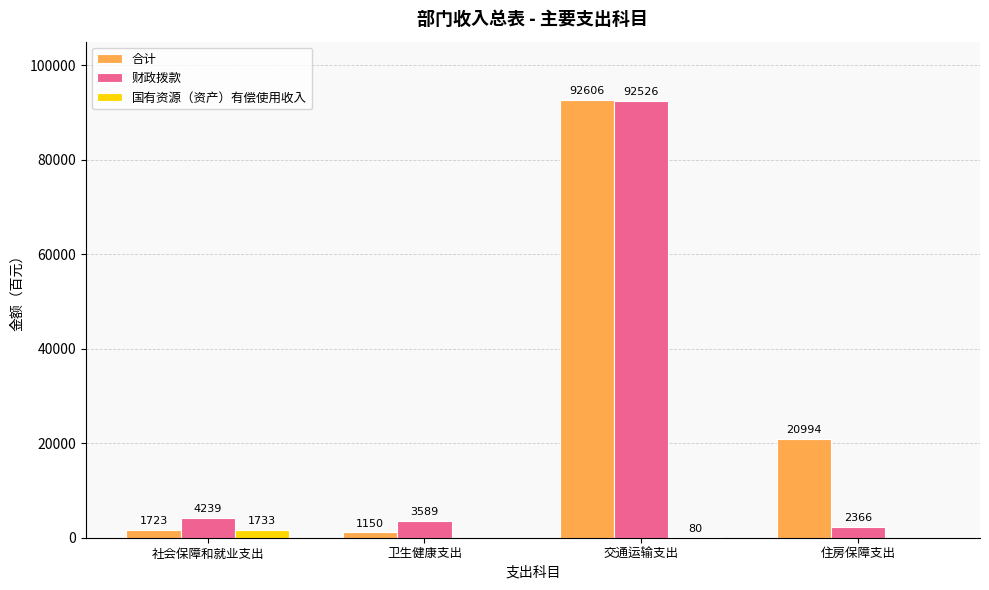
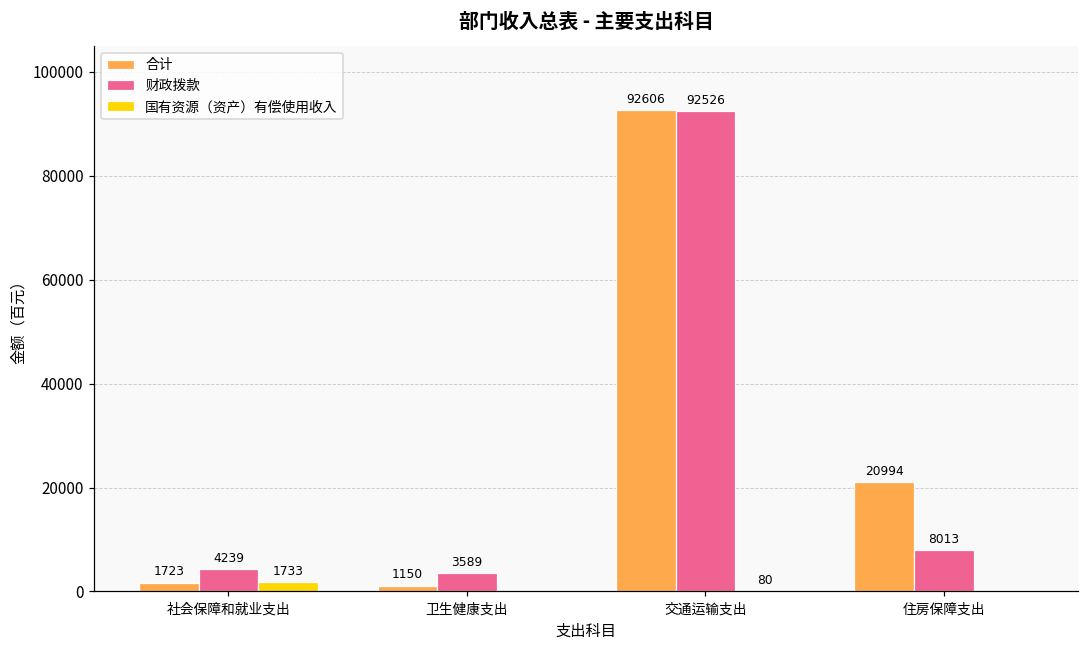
财政拨款, 住房保障支出: 2366 -> 8013
